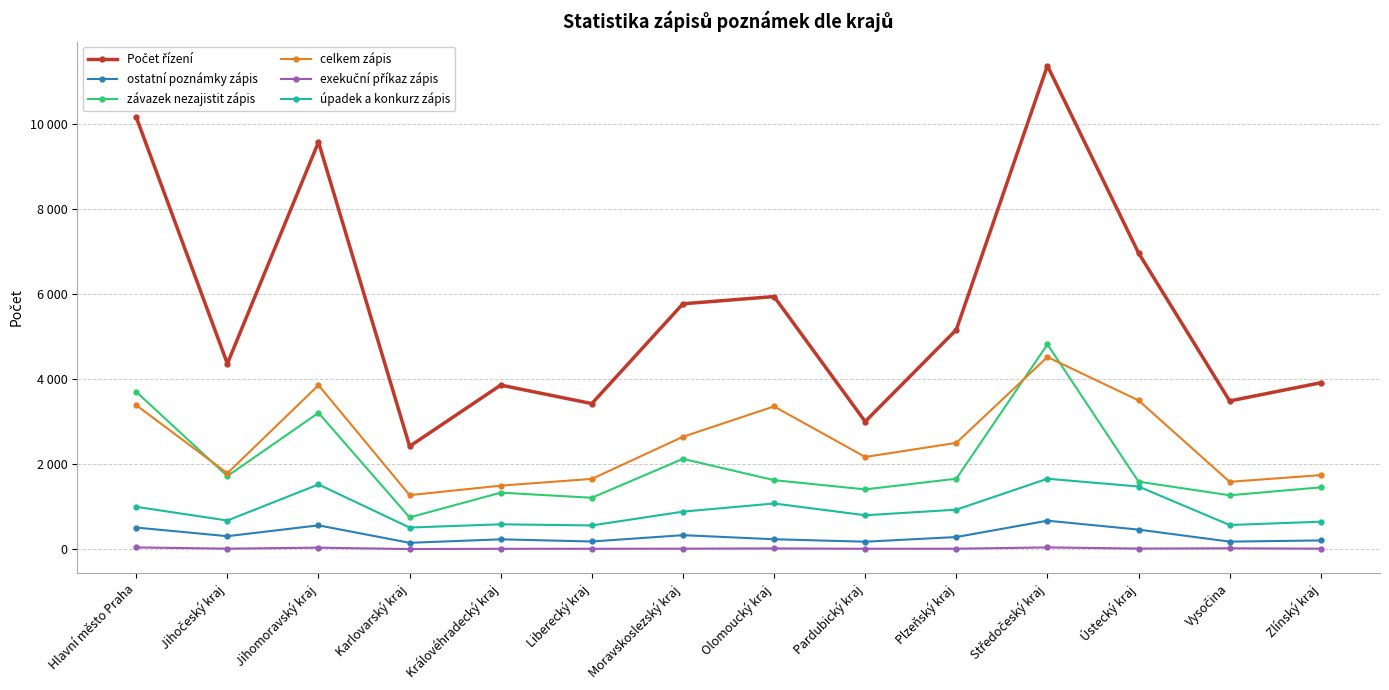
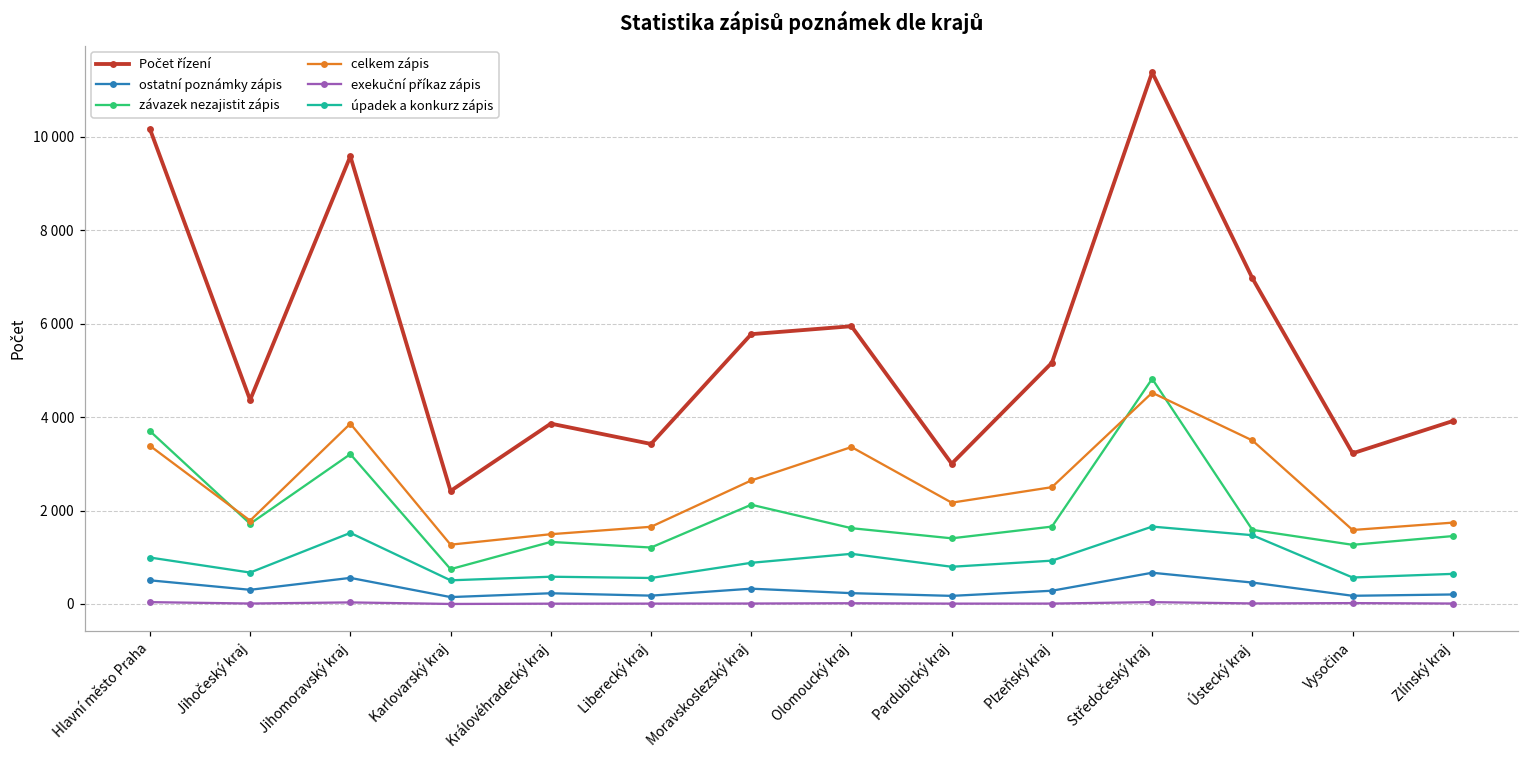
Počet řízení, Vysočina: 3500 -> 3200
